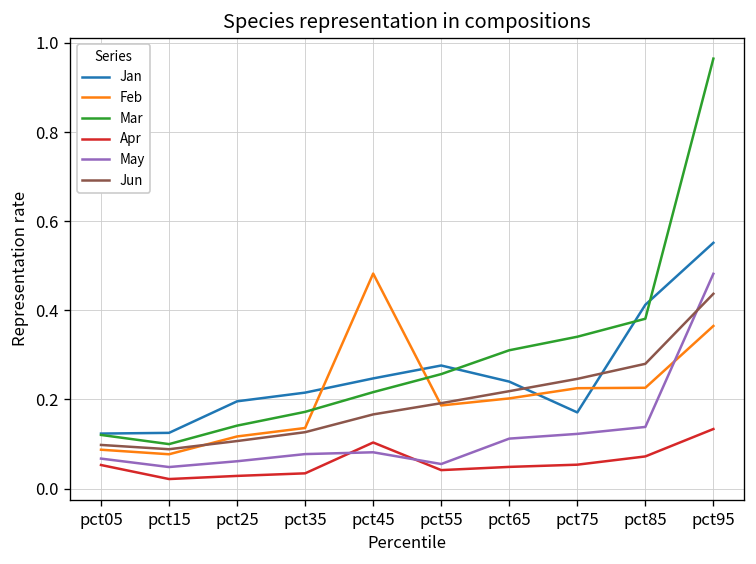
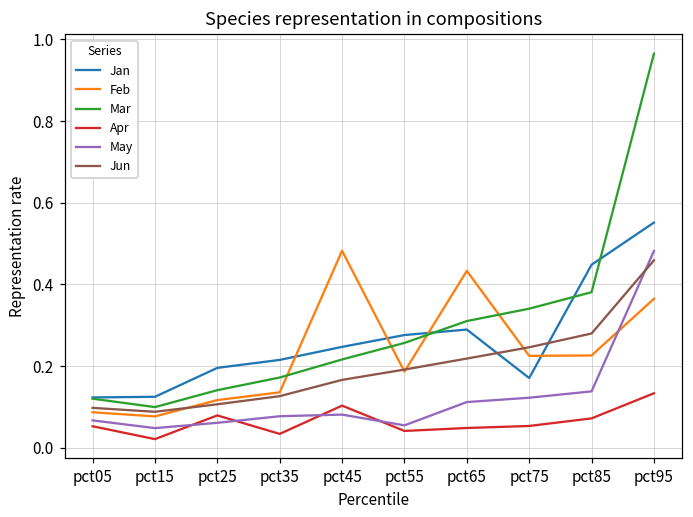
Apr, pct25: 0.03 -> 0.08
Jan, pct65: 0.24 -> 0.29
Feb, pct65: 0.20 -> 0.43
Jan, pct85: 0.41 -> 0.45
Jun, pct95: 0.44 -> 0.46
